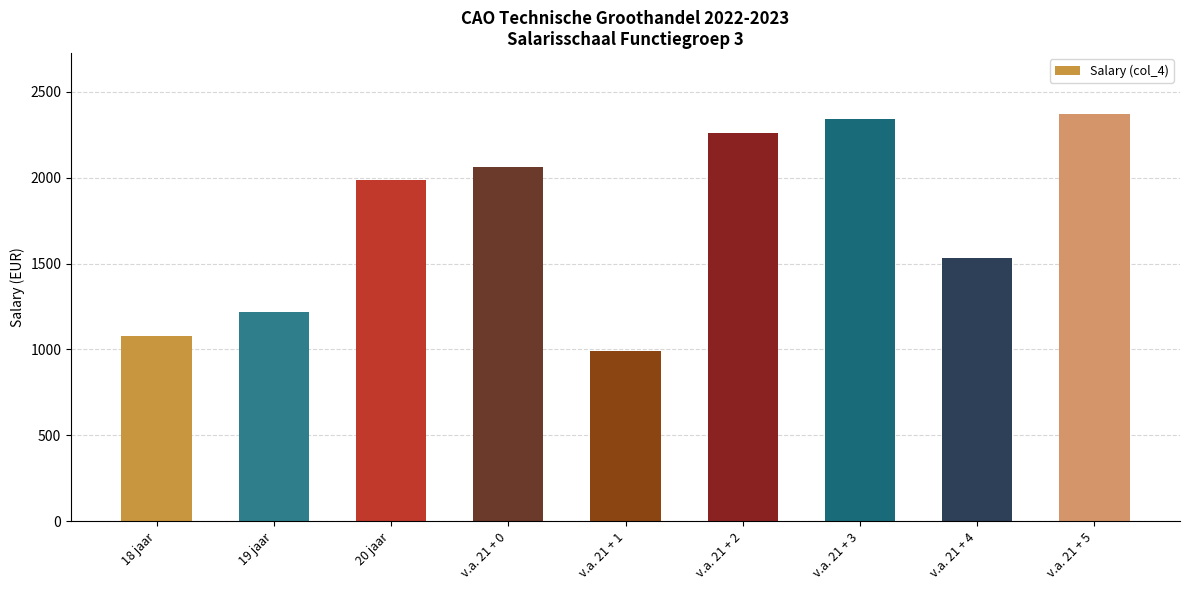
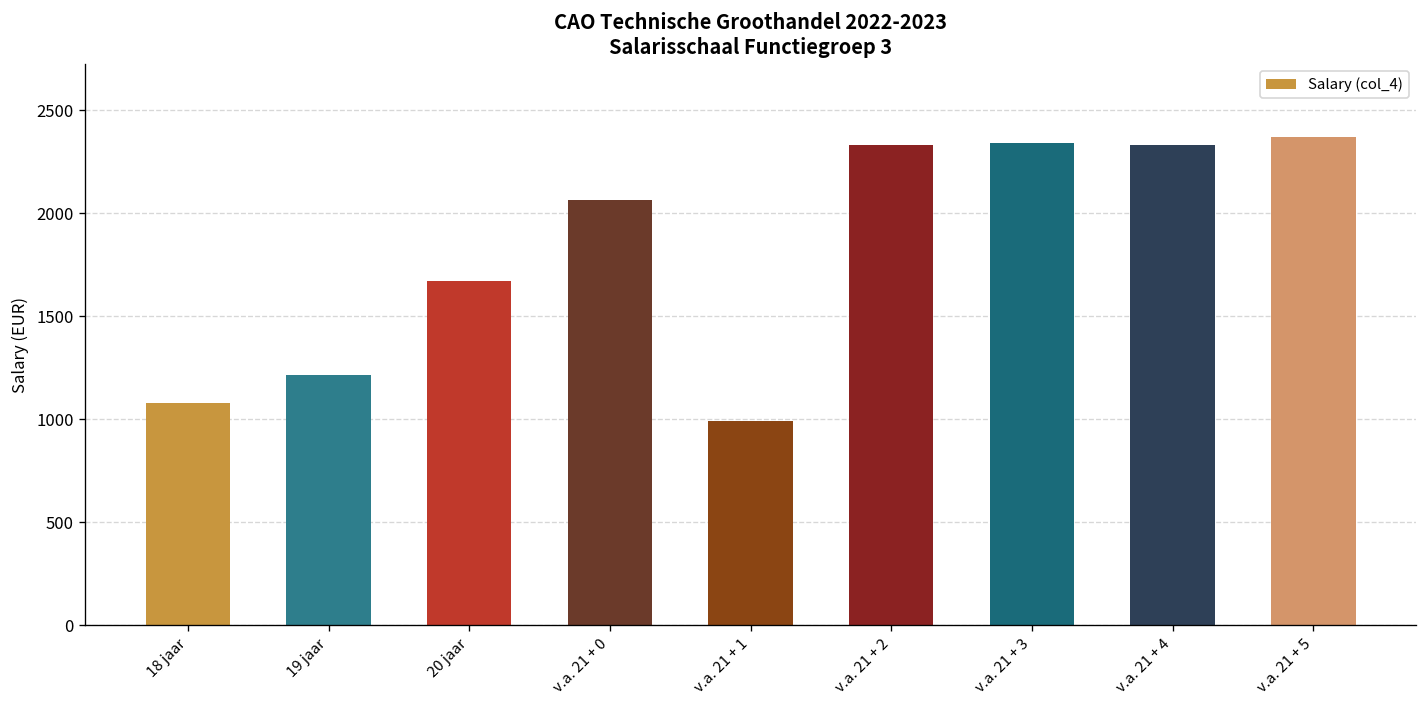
20 jaar: 1990 -> 1670
v.a. 21 + 2: 2260 -> 2330
v.a. 21 + 4: 1530 -> 2330
